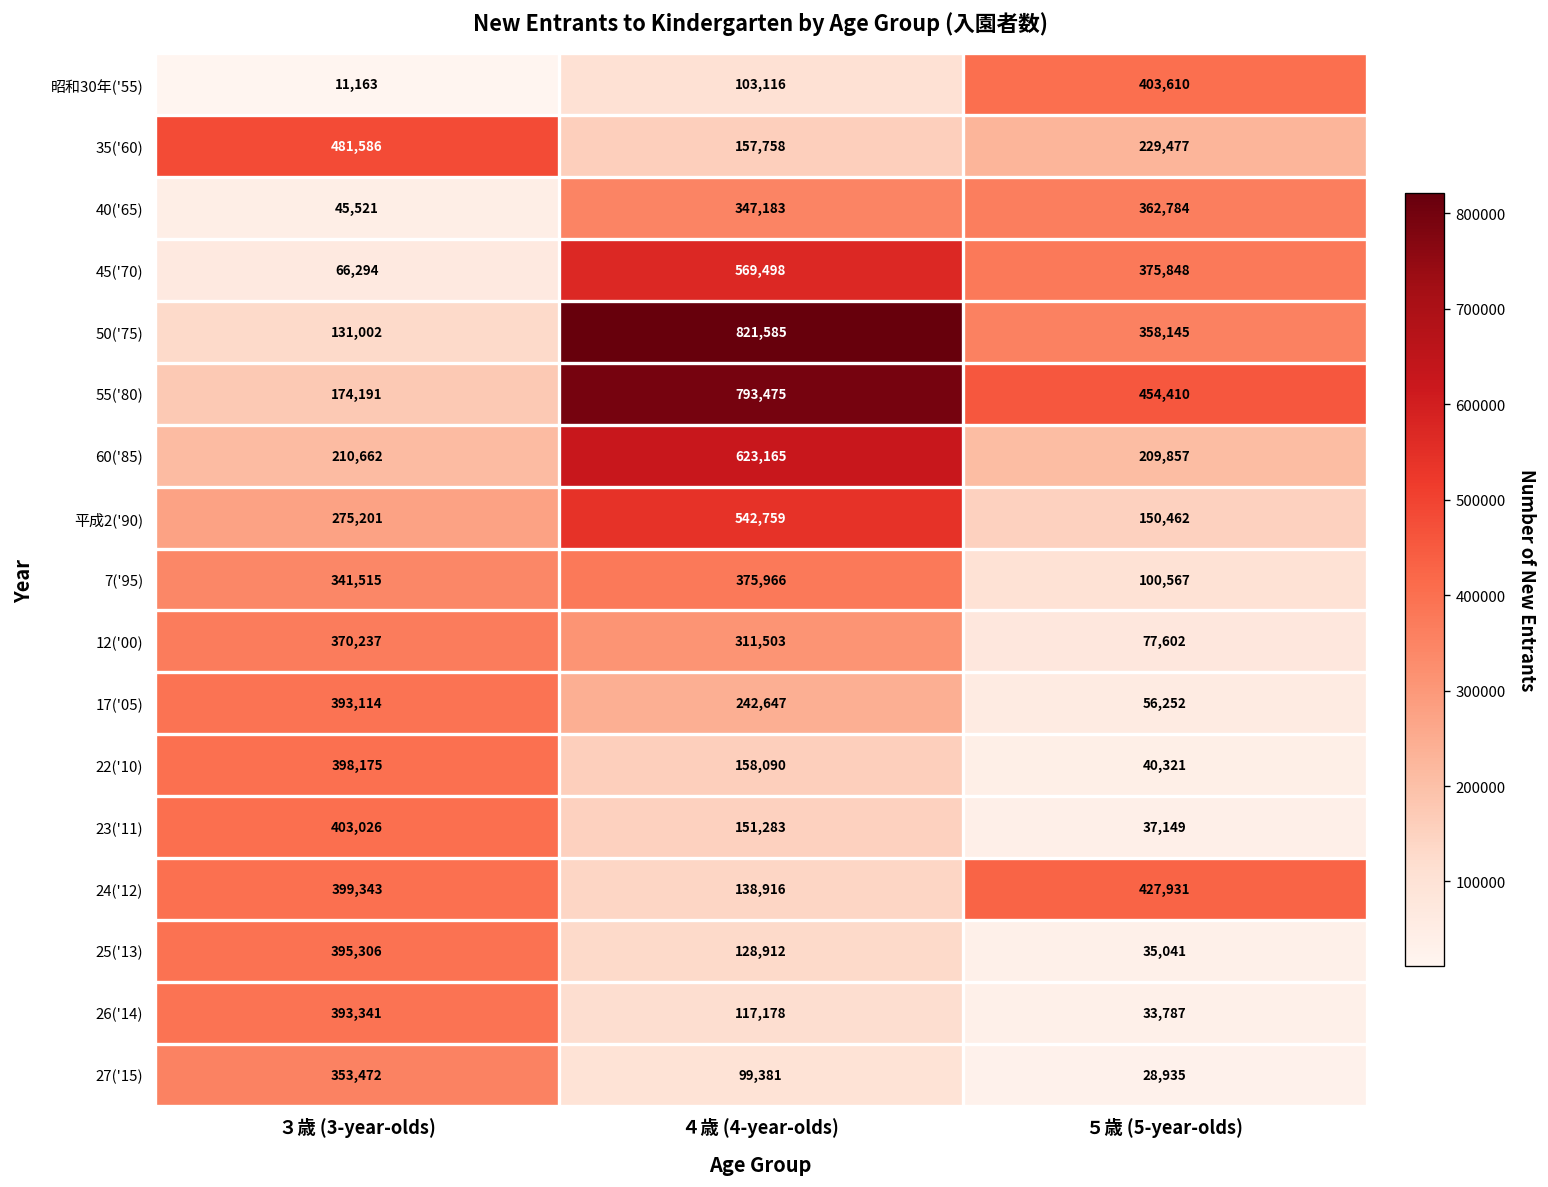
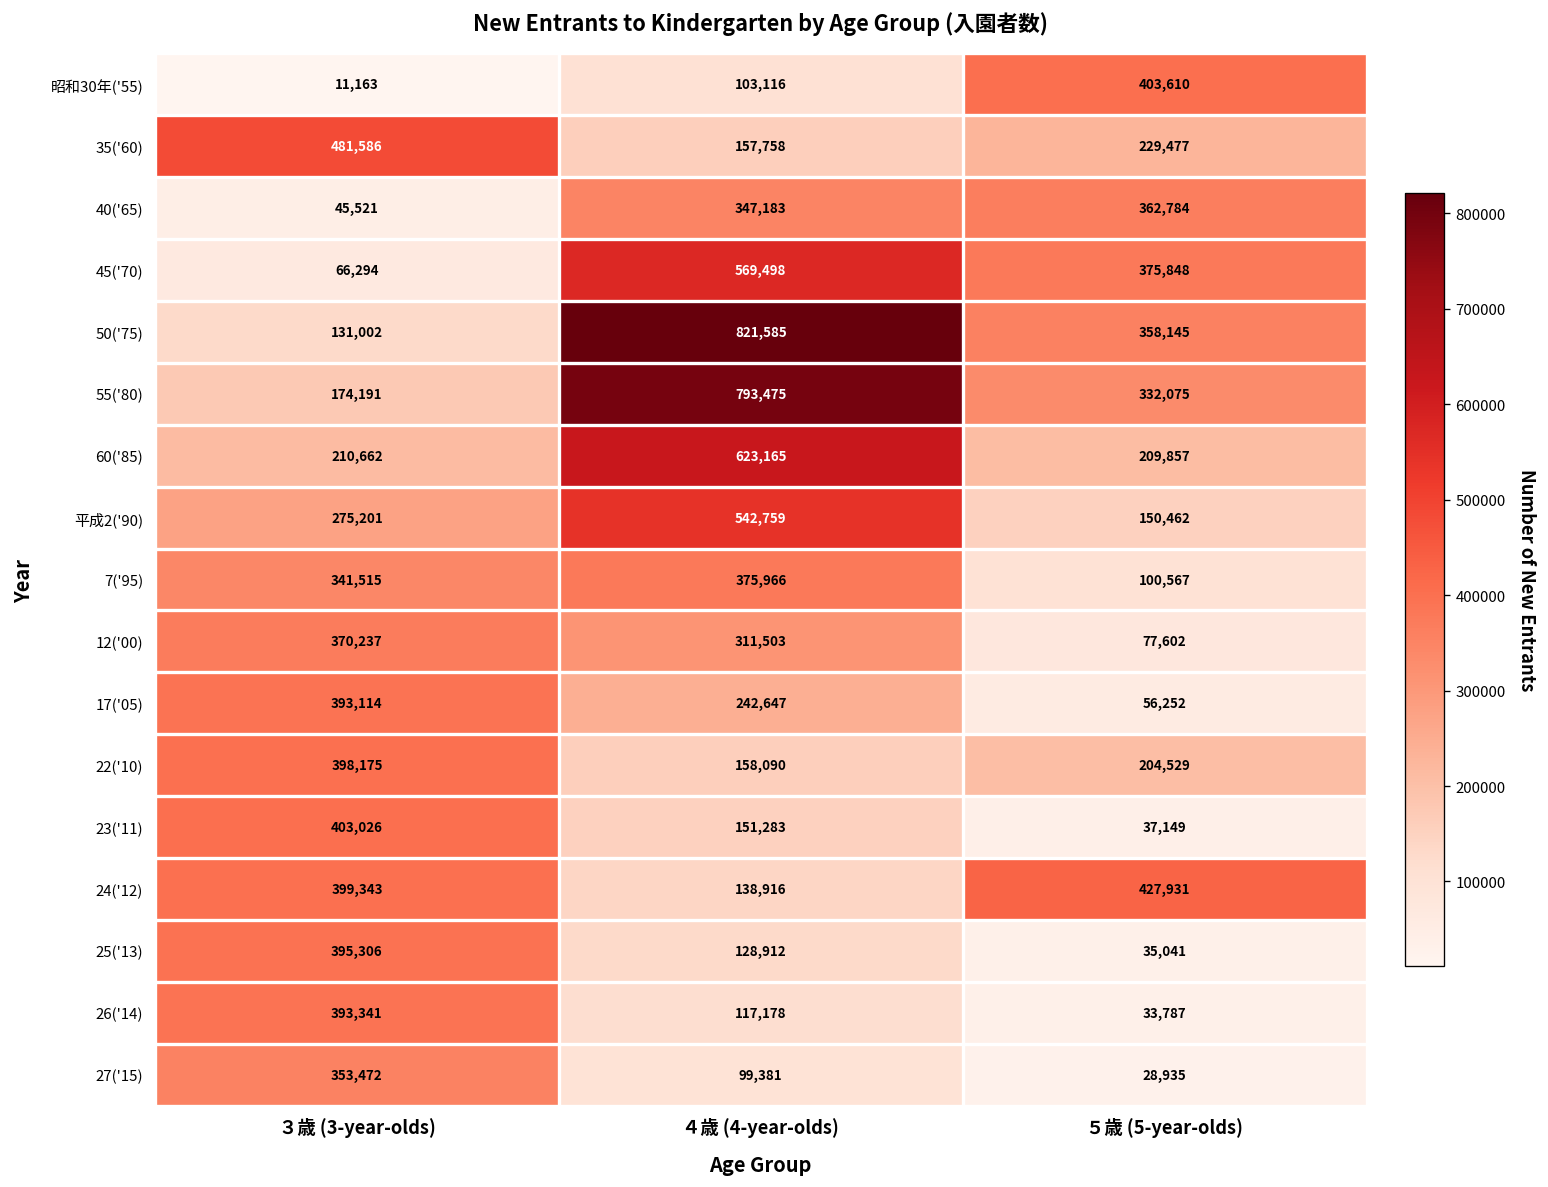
55('80), ５歳 (5-year-olds): 454,410 -> 332,075
22('10), ５歳 (5-year-olds): 40,321 -> 204,529
